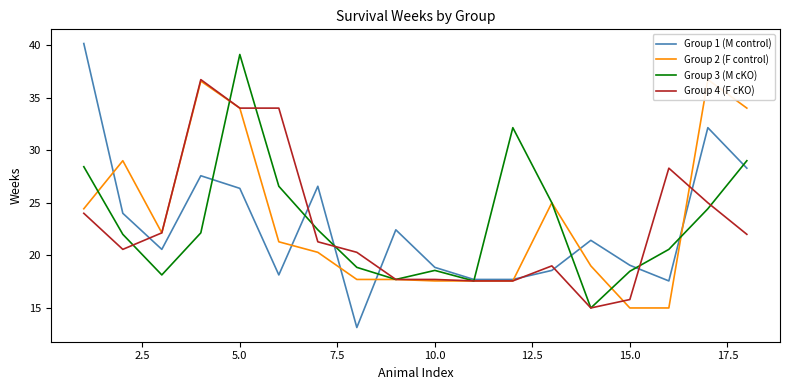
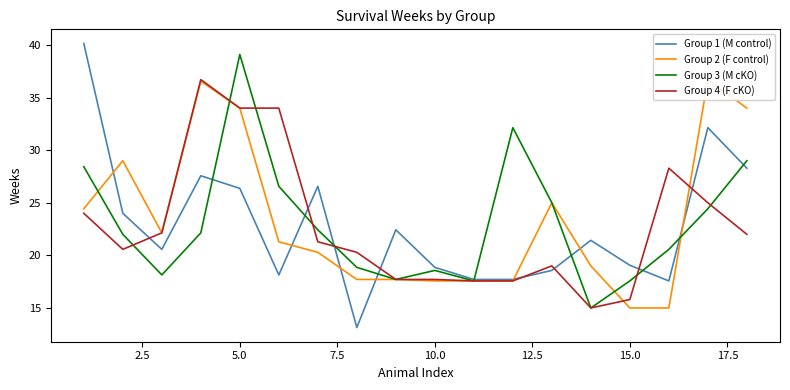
Group 3 (M cKO), 15.0: 18.5 -> 17.6
